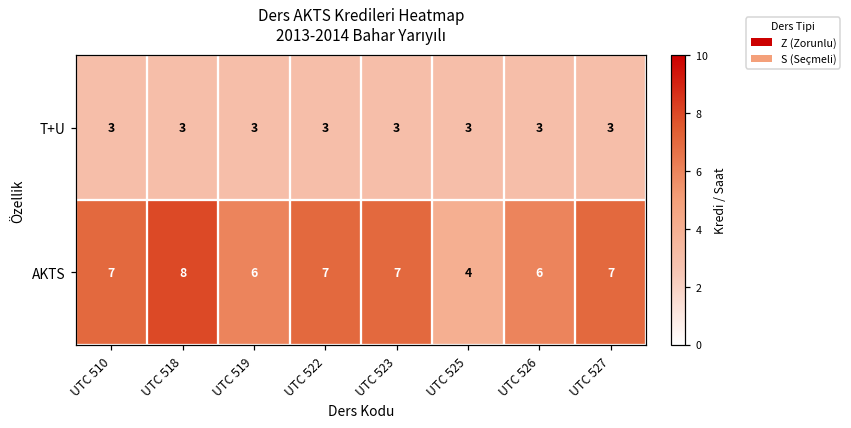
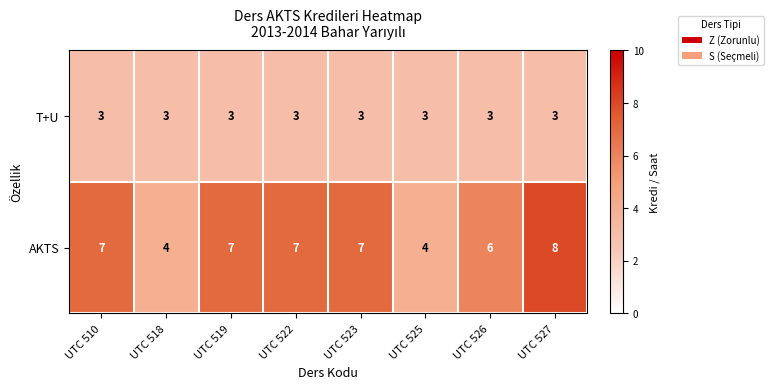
AKTS, UTC 518: 8 -> 4
AKTS, UTC 519: 6 -> 7
AKTS, UTC 527: 7 -> 8
